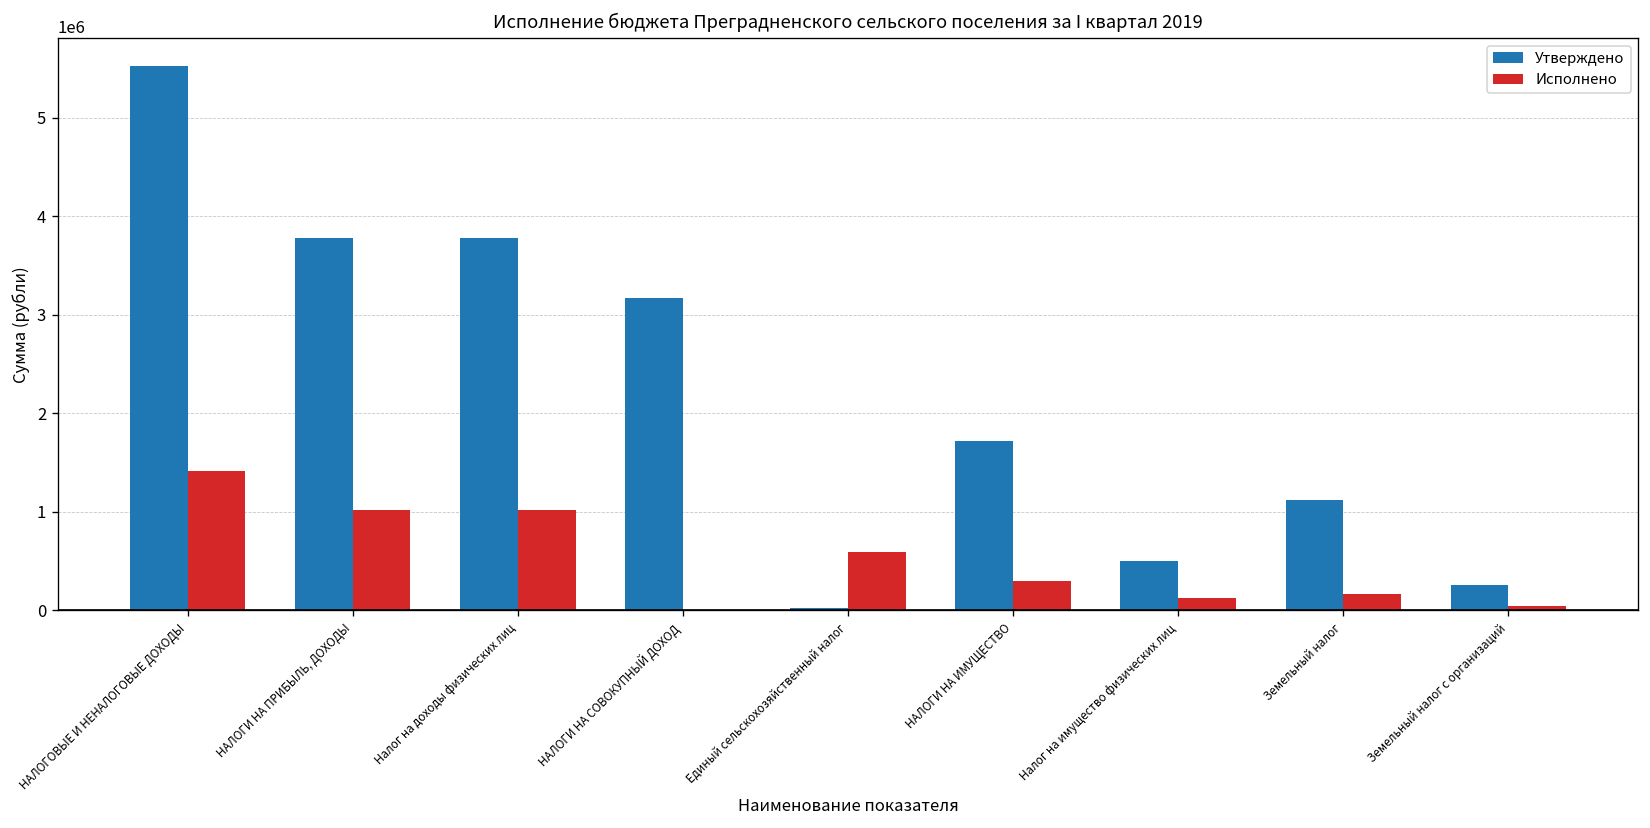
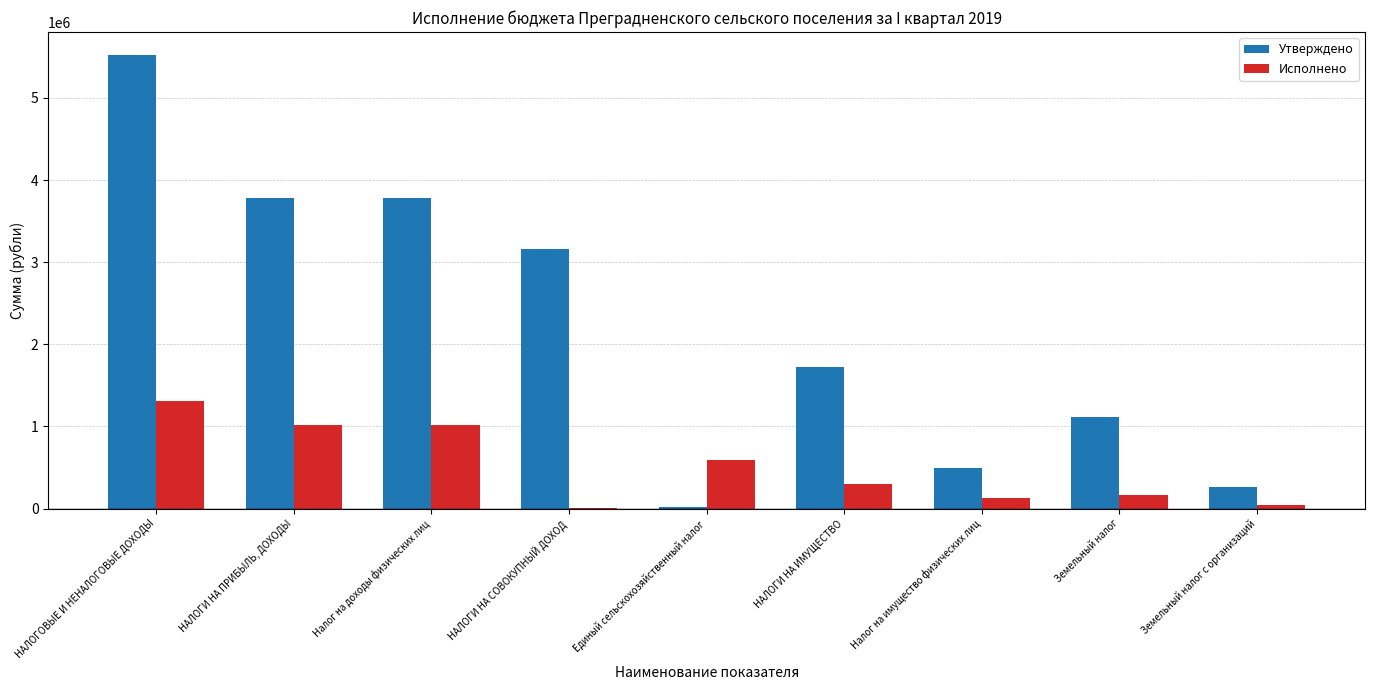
Исполнено, НАЛОГОВЫЕ И НЕНАЛОГОВЫЕ ДОХОДЫ: 1400000 -> 1300000
